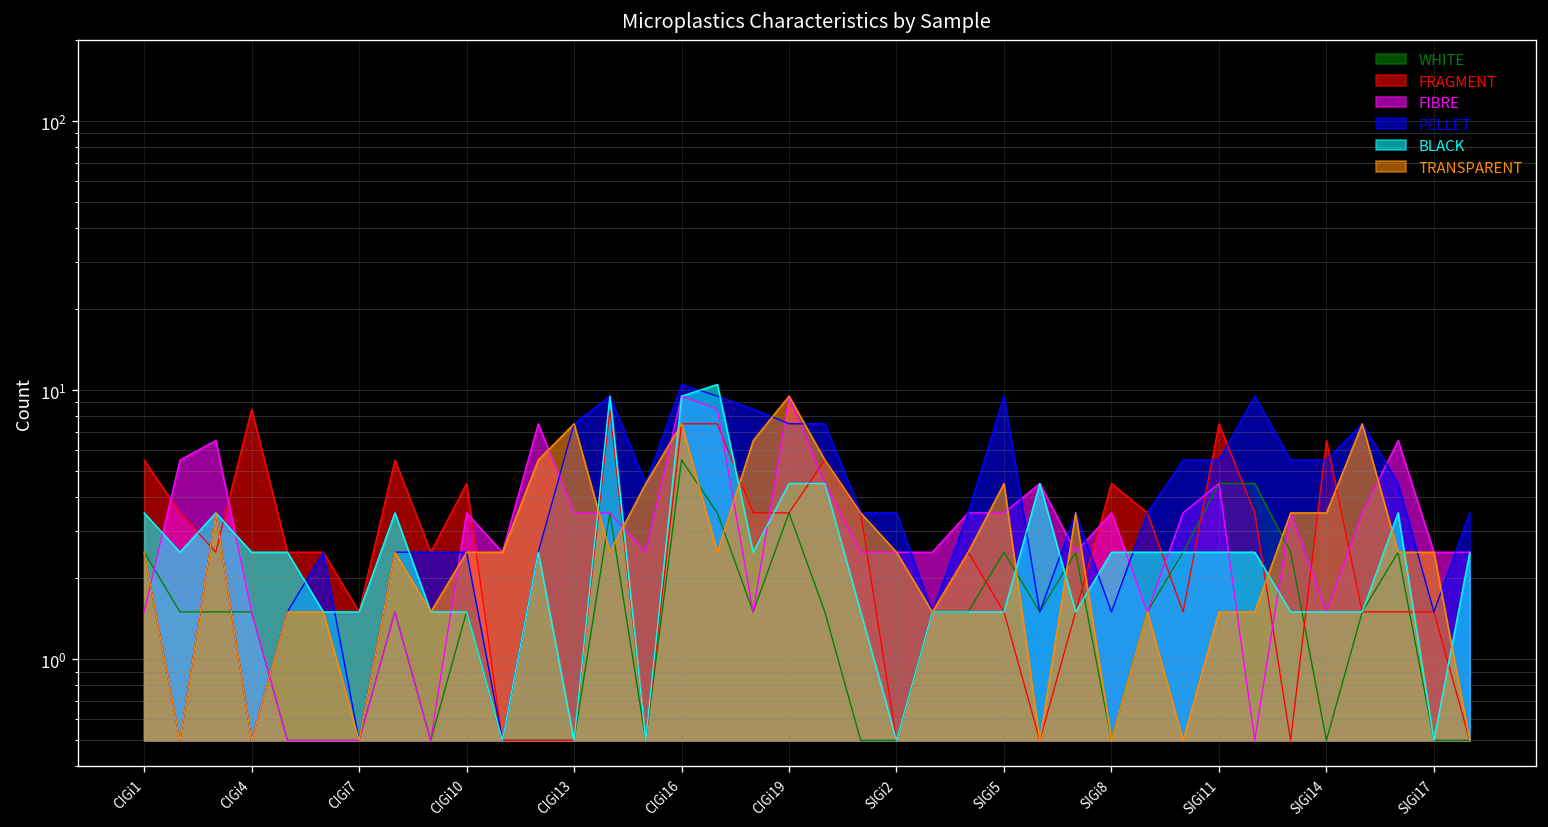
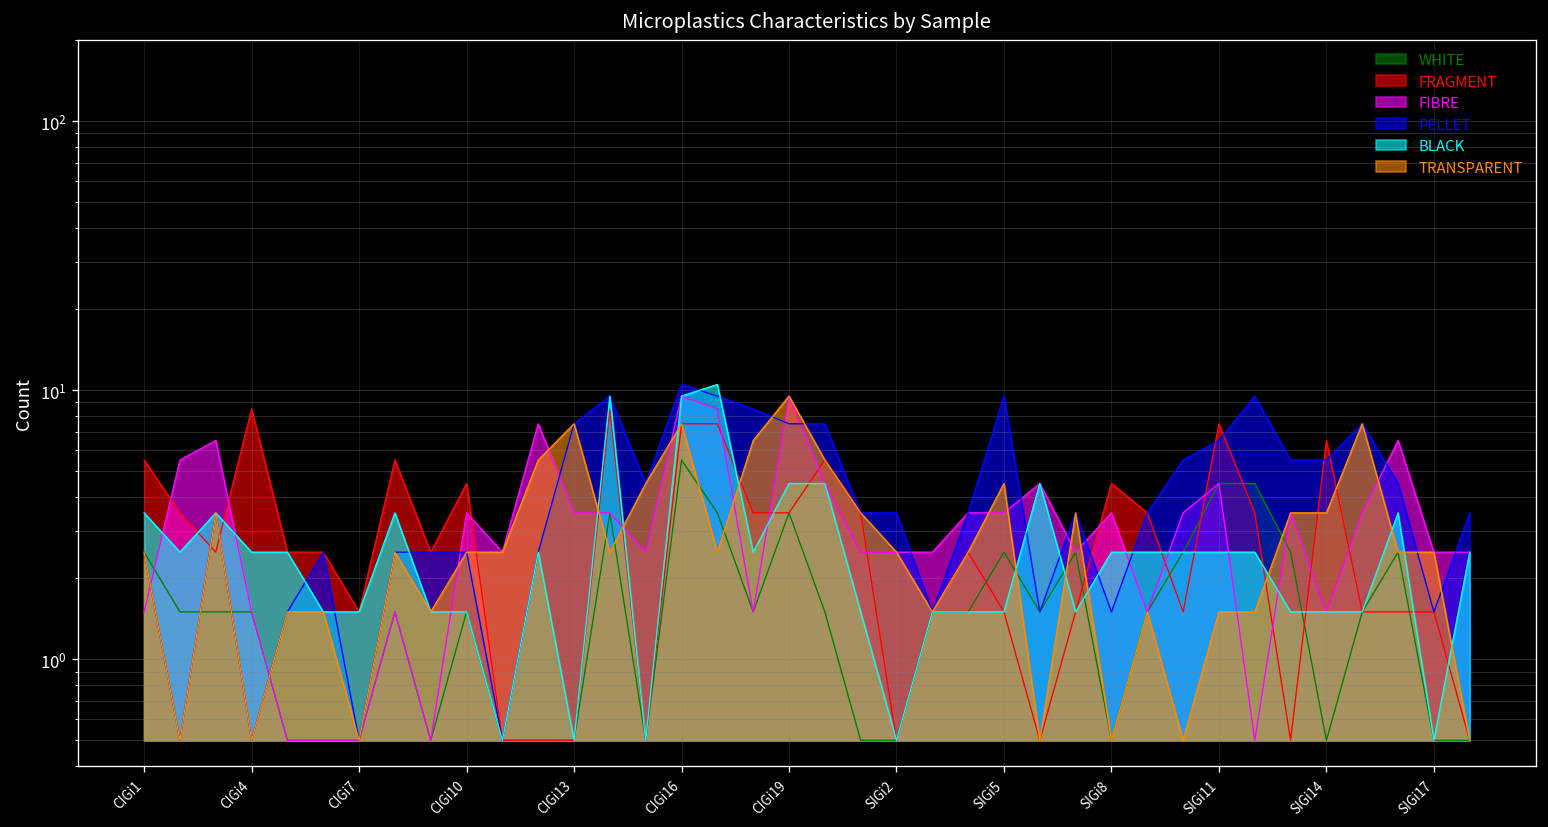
PELLET, SIGi11: 5.5 -> 6.5
